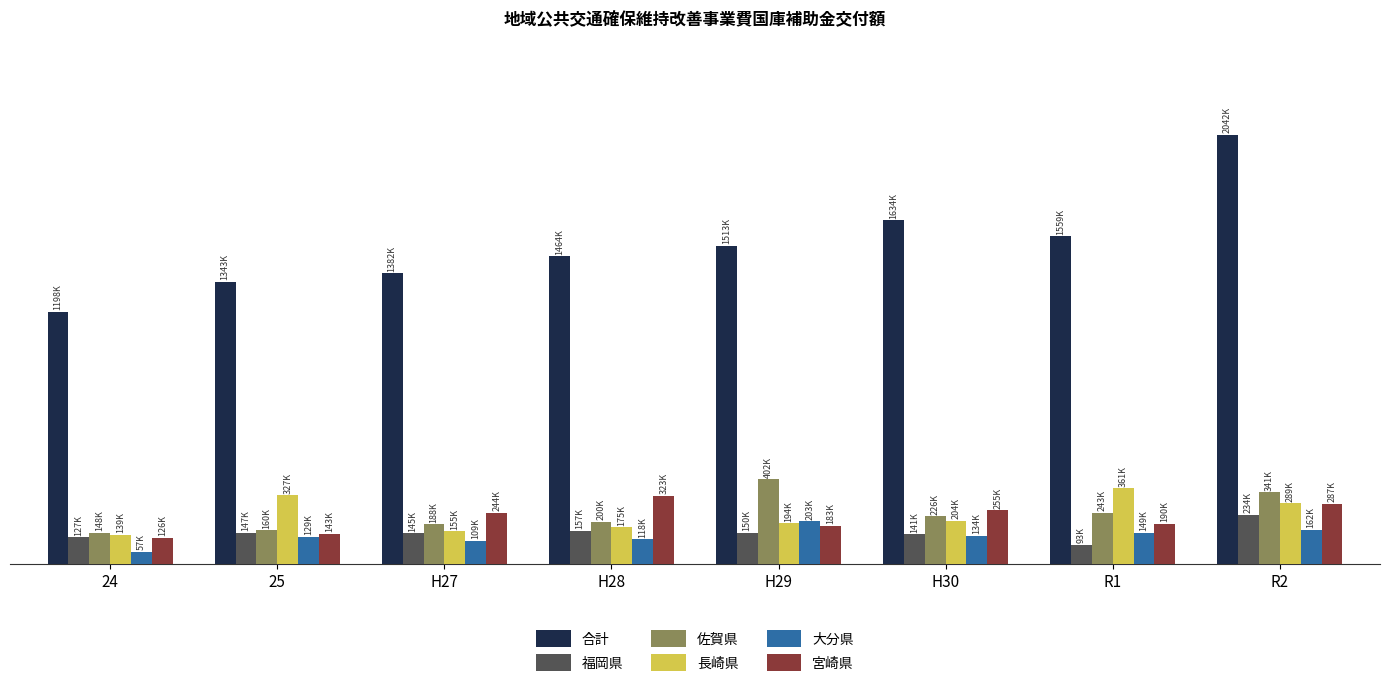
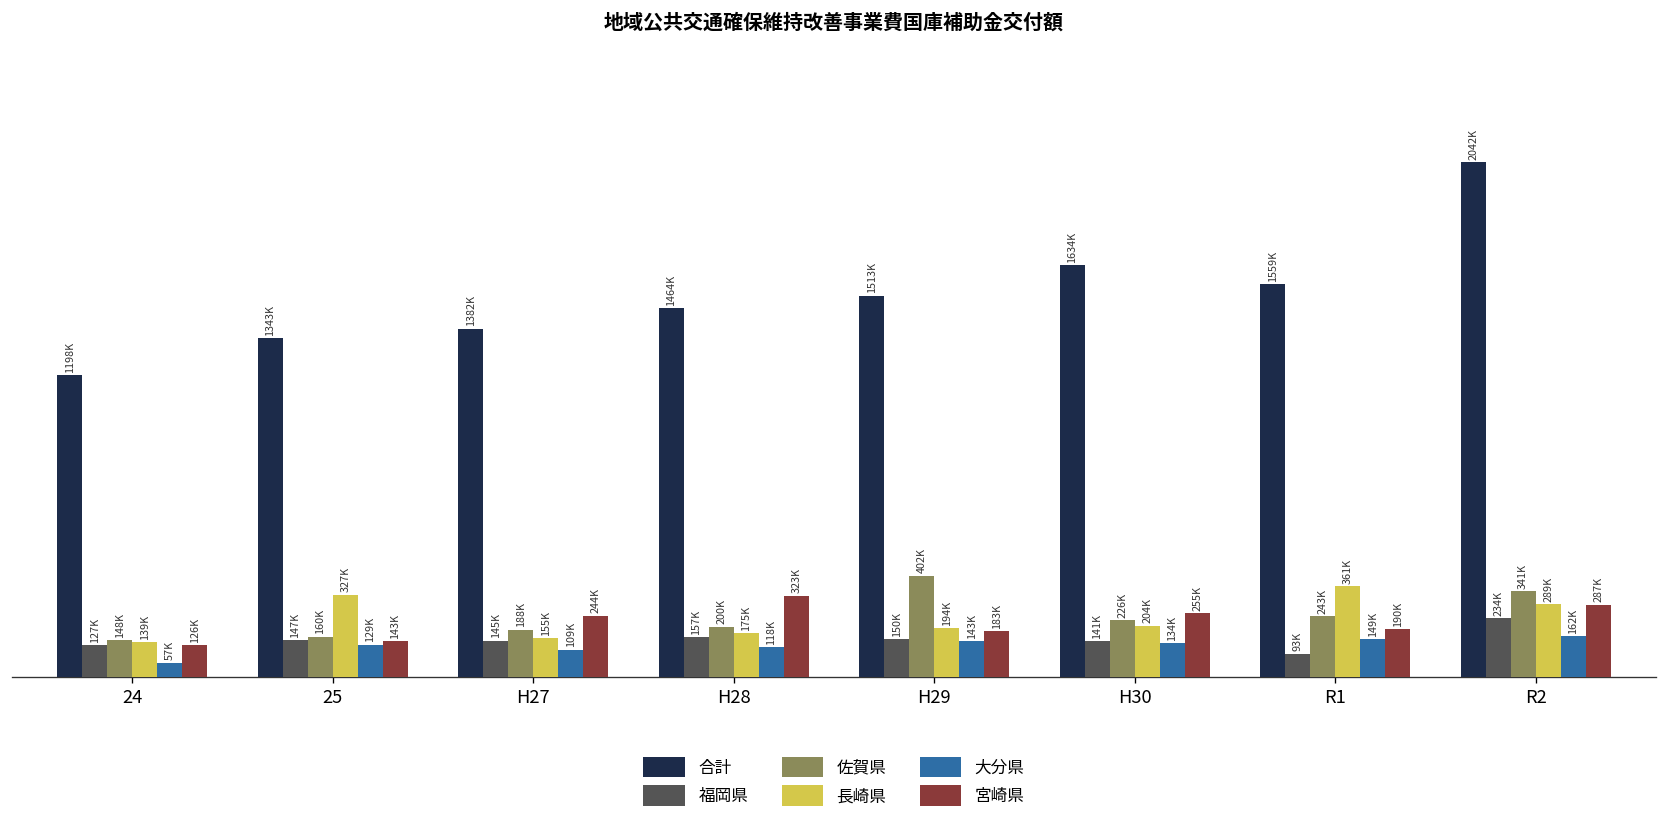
大分県, H29: 203K -> 143K
